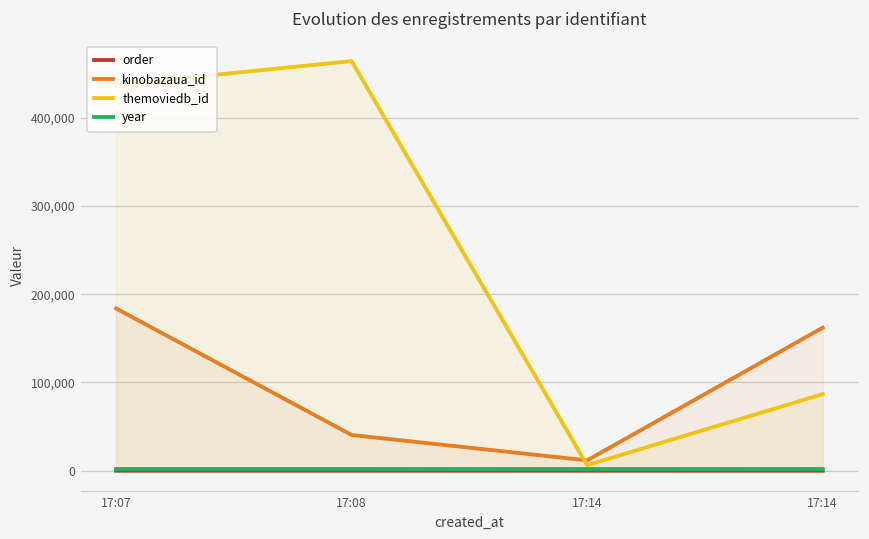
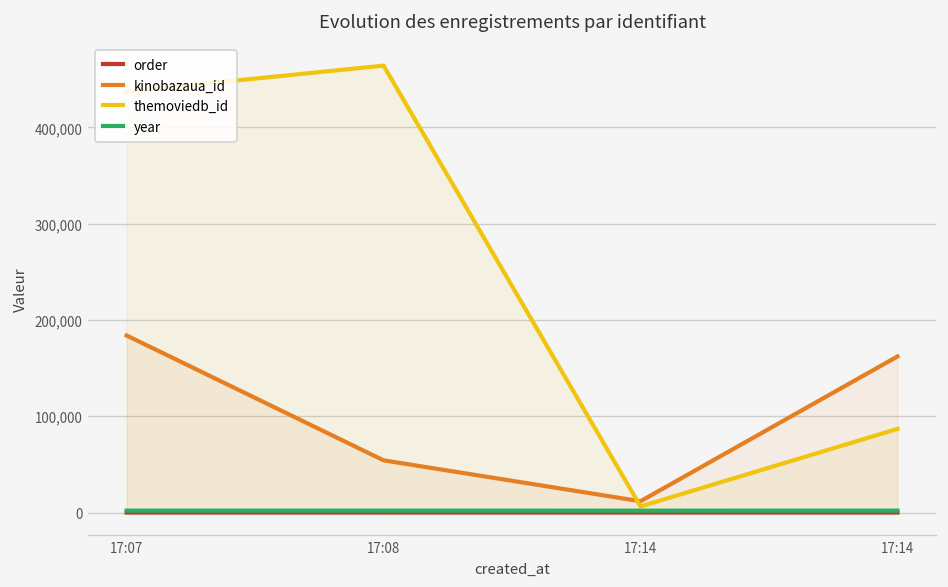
kinobazaua_id, 17:08: 40,000 -> 50,000
